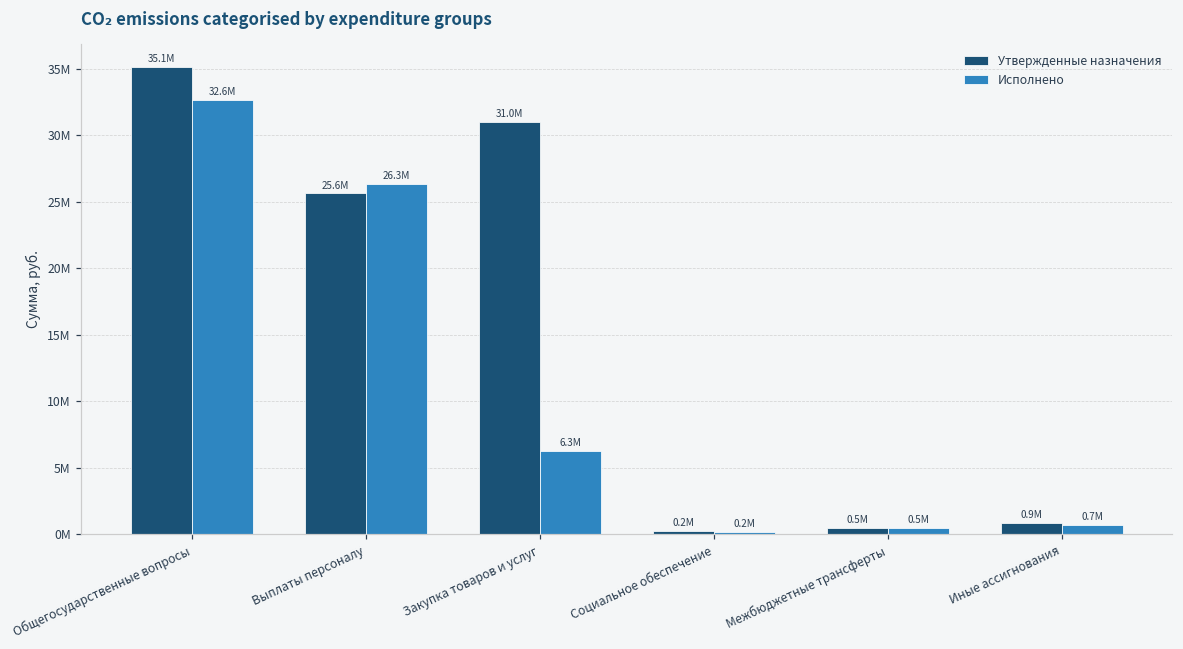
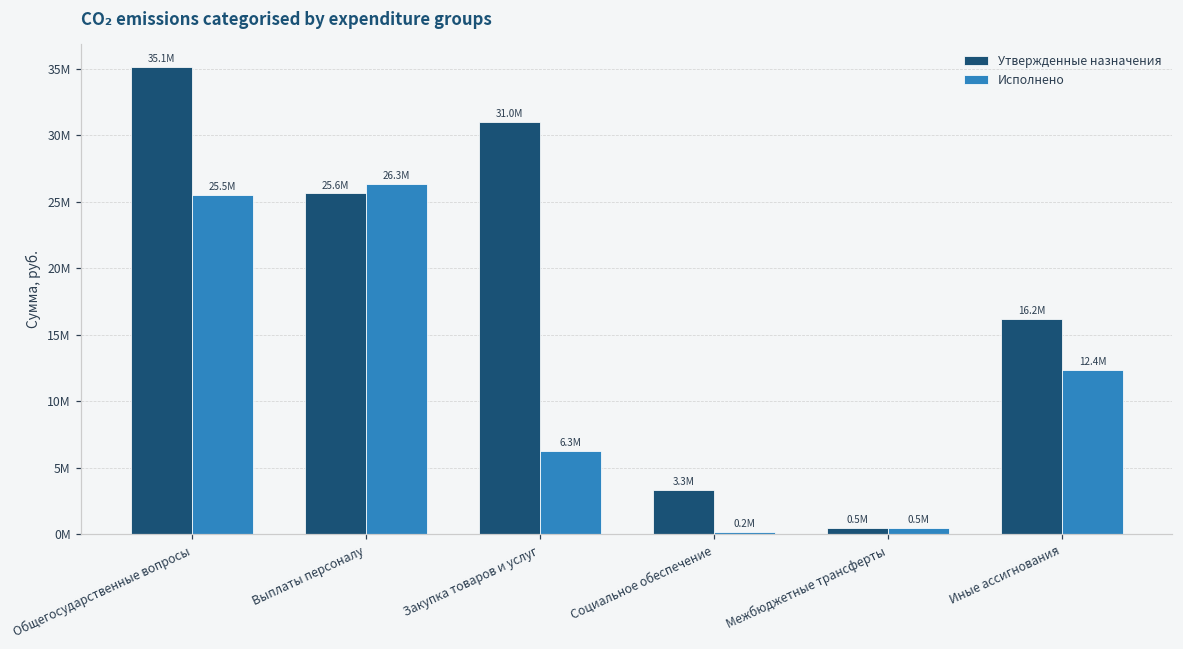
Исполнено, Общегосударственные вопросы: 32.6M -> 25.5M
Утвержденные назначения, Социальное обеспечение: 0.2M -> 3.3M
Утвержденные назначения, Иные ассигнования: 0.9M -> 16.2M
Исполнено, Иные ассигнования: 0.7M -> 12.4M
